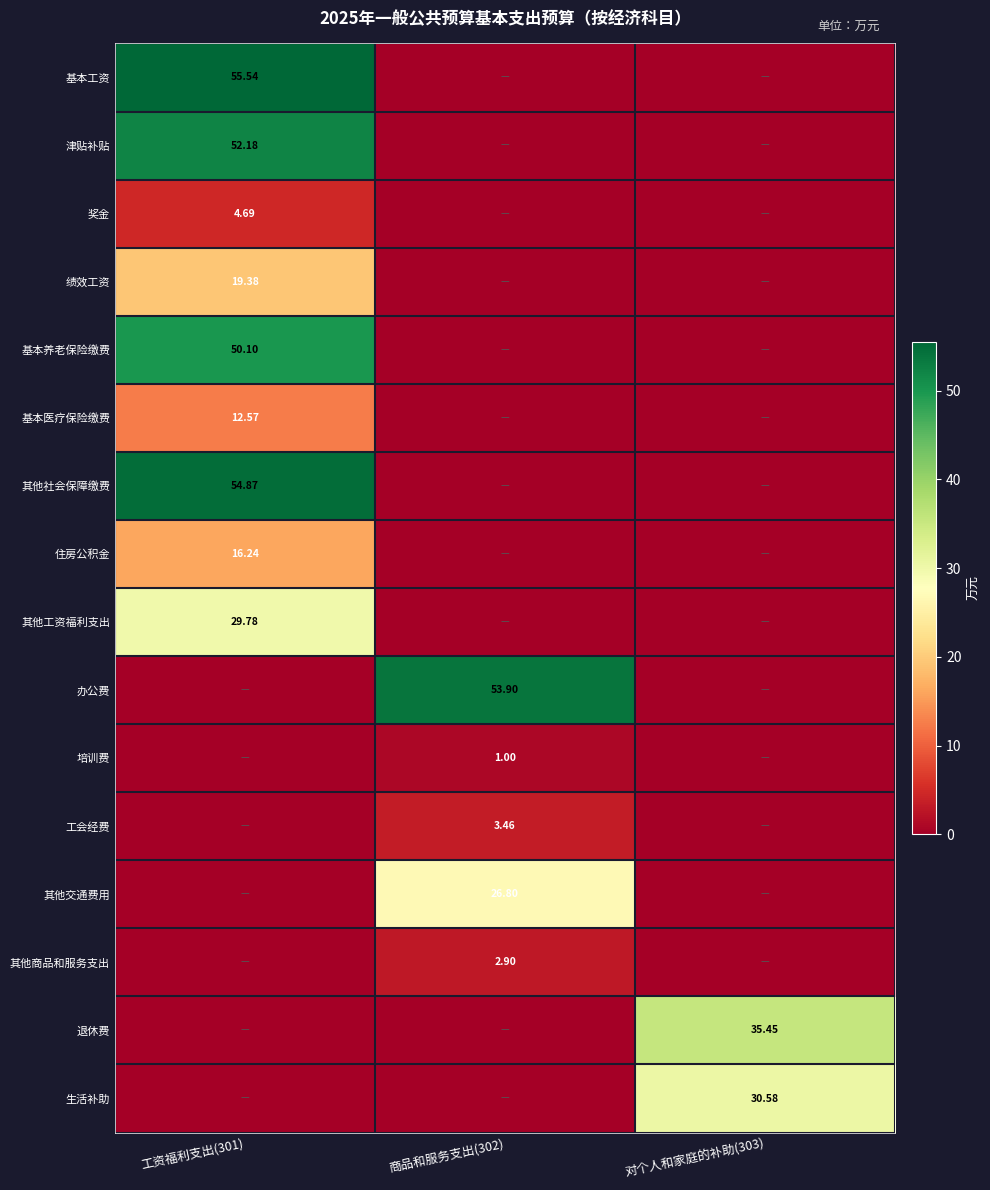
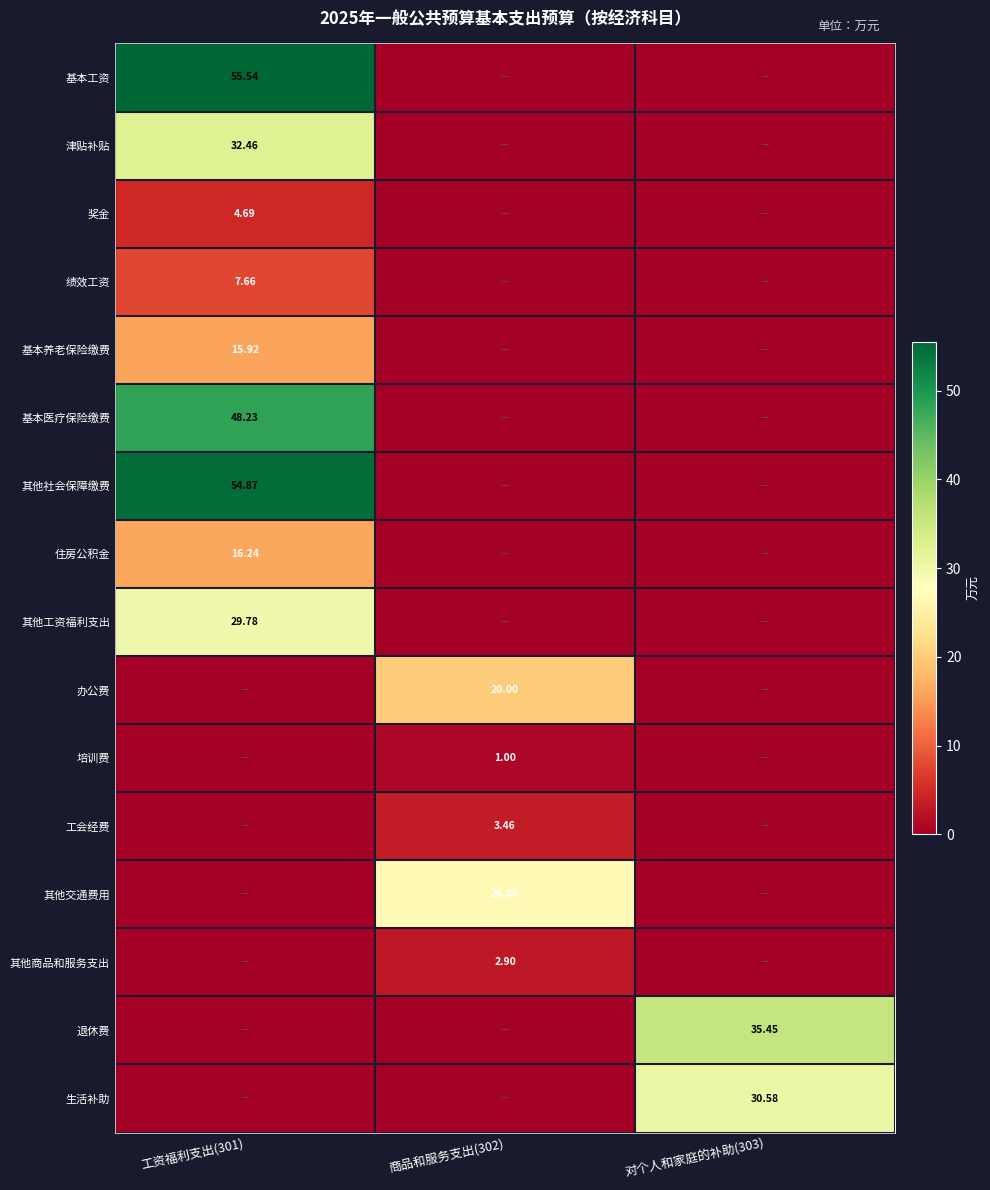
津贴补贴, 工资福利支出(301): 52.18 -> 32.46
绩效工资, 工资福利支出(301): 19.38 -> 7.66
基本养老保险缴费, 工资福利支出(301): 50.10 -> 15.92
基本医疗保险缴费, 工资福利支出(301): 12.57 -> 48.23
办公费, 商品和服务支出(302): 53.90 -> 20.00
